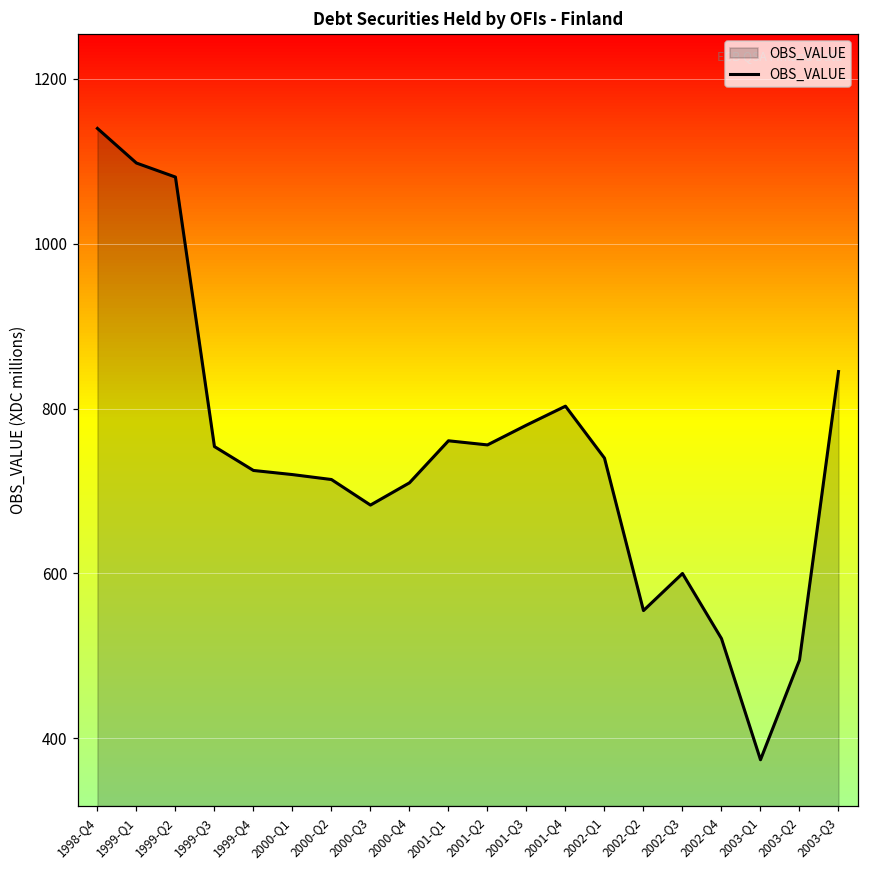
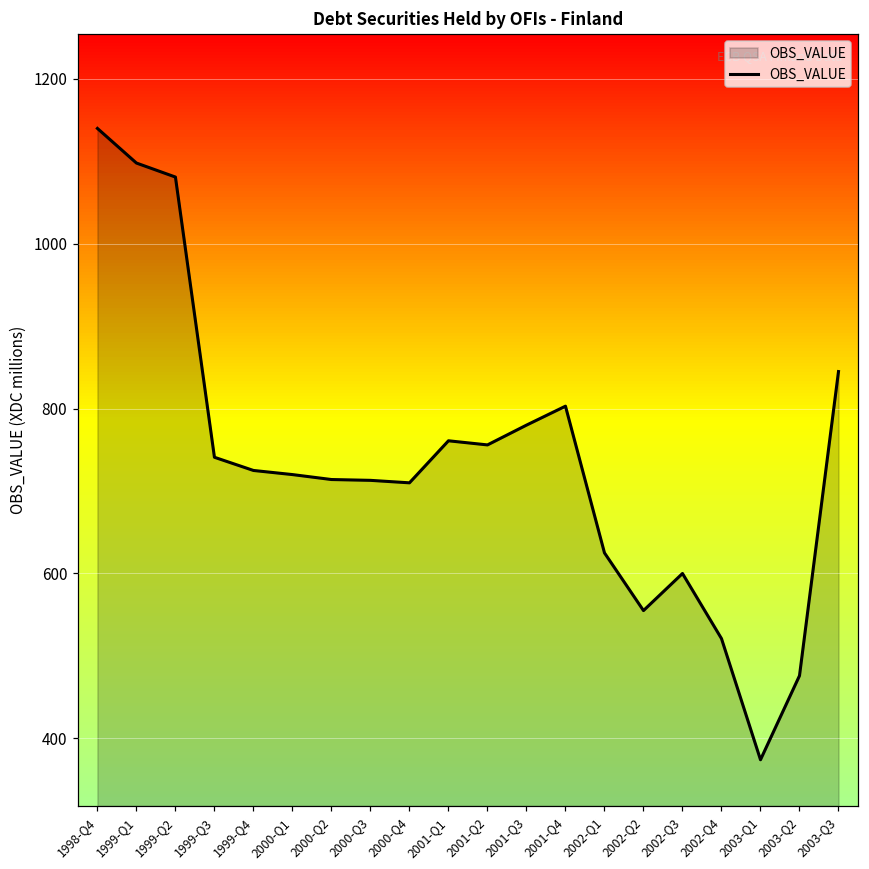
1999-Q3: 750 -> 740
2000-Q3: 680 -> 710
2002-Q1: 740 -> 630
2003-Q2: 500 -> 480
